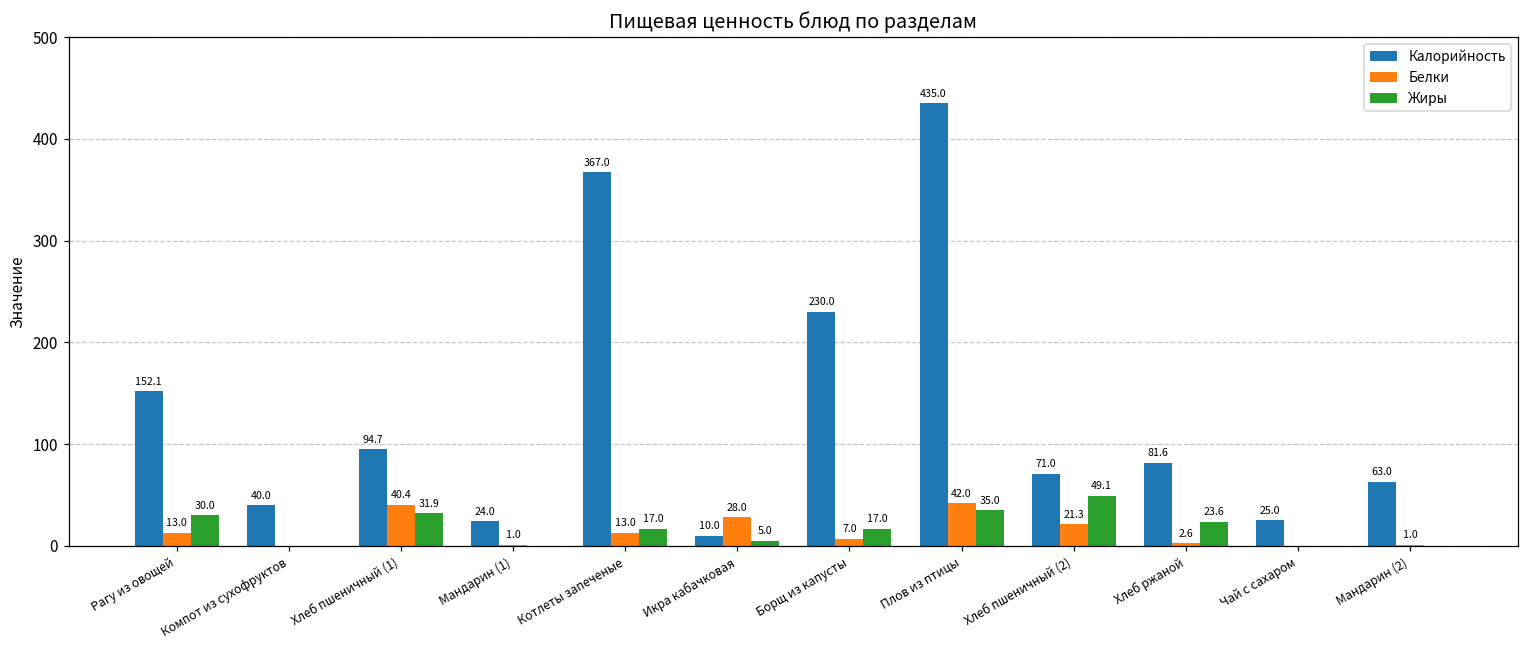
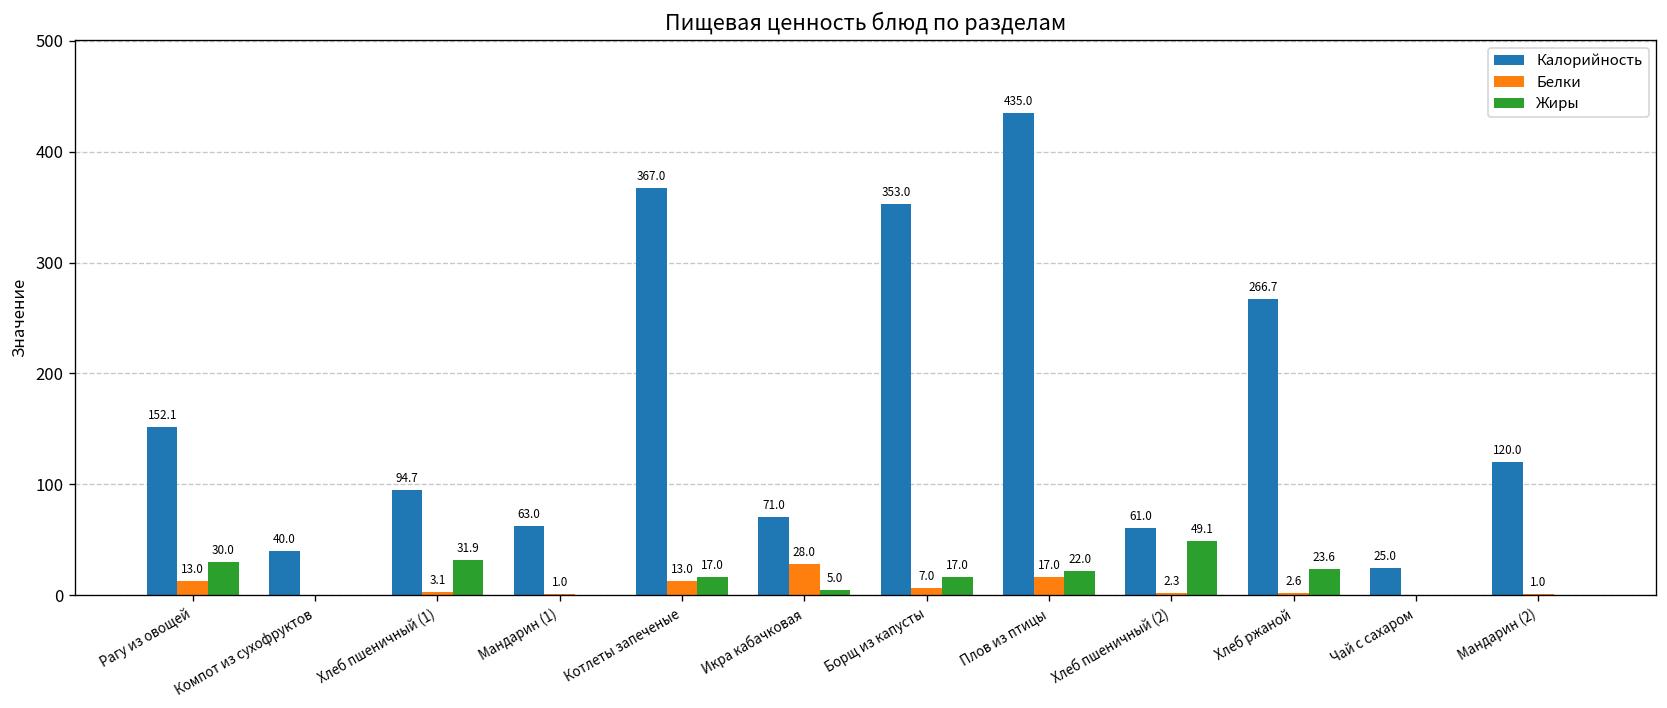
Белки, Хлеб пшеничный (1): 40.4 -> 3.1
Калорийность, Мандарин (1): 24.0 -> 63.0
Калорийность, Икра кабачковая: 10.0 -> 71.0
Калорийность, Борщ из капусты: 230.0 -> 353.0
Белки, Плов из птицы: 42.0 -> 17.0
Жиры, Плов из птицы: 35.0 -> 22.0
Калорийность, Хлеб пшеничный (2): 71.0 -> 61.0
Белки, Хлеб пшеничный (2): 21.3 -> 2.3
Калорийность, Хлеб ржаной: 81.6 -> 266.7
Калорийность, Мандарин (2): 63.0 -> 120.0
